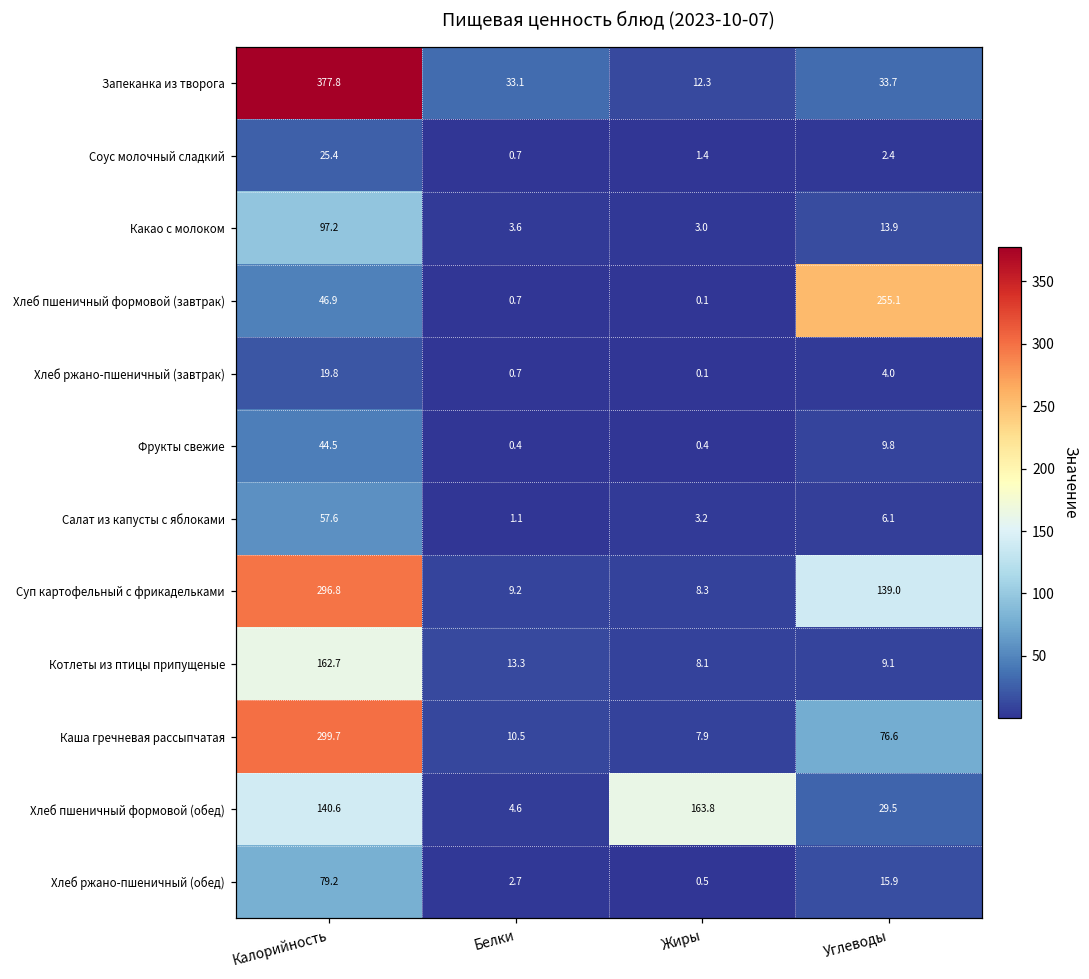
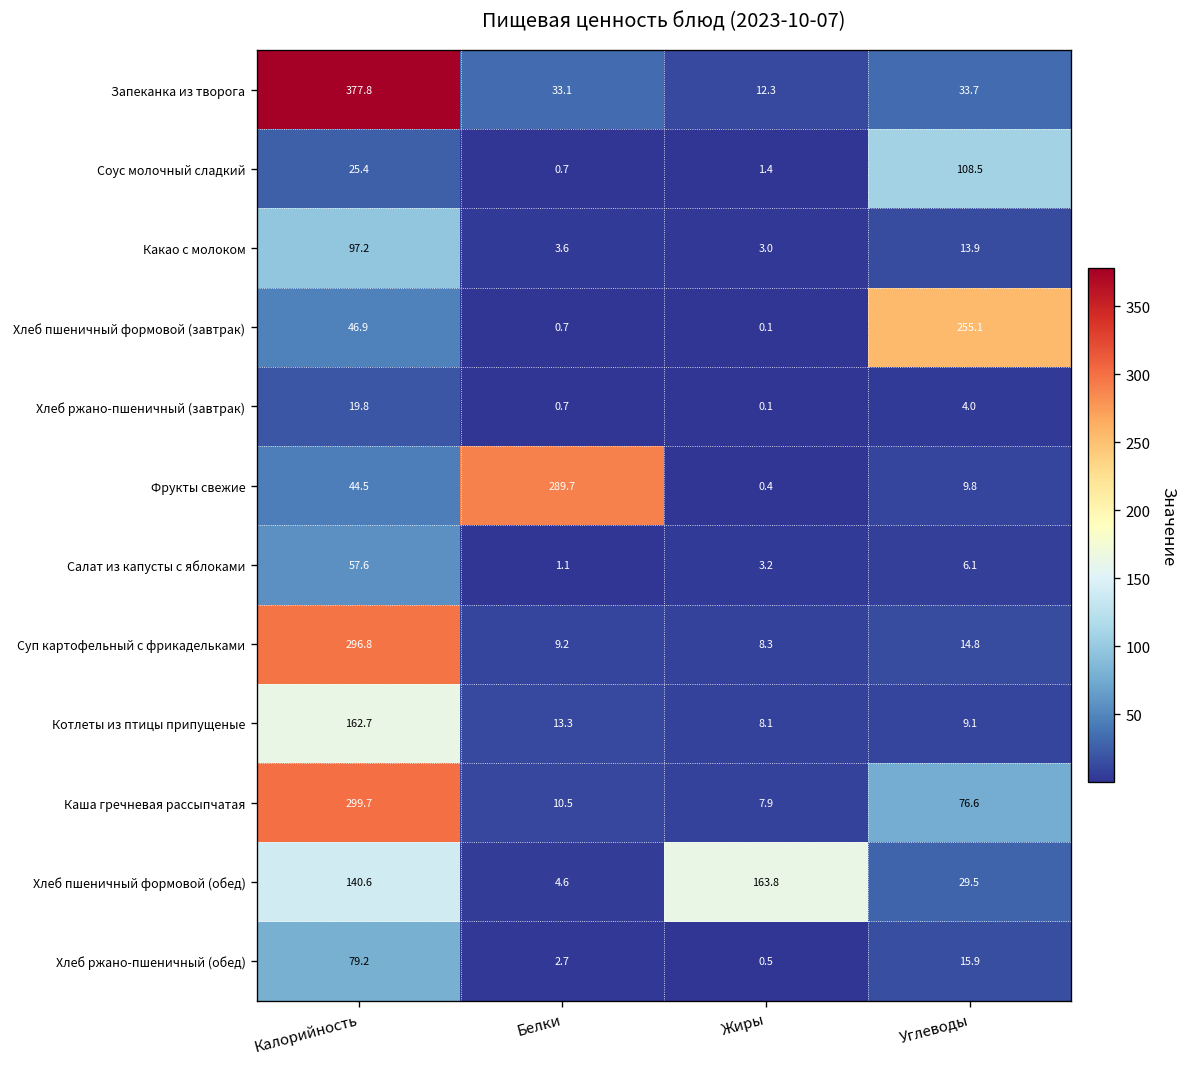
Соус молочный сладкий, Углеводы: 2.4 -> 108.5
Фрукты свежие, Белки: 0.4 -> 289.7
Суп картофельный с фрикадельками, Углеводы: 139.0 -> 14.8
